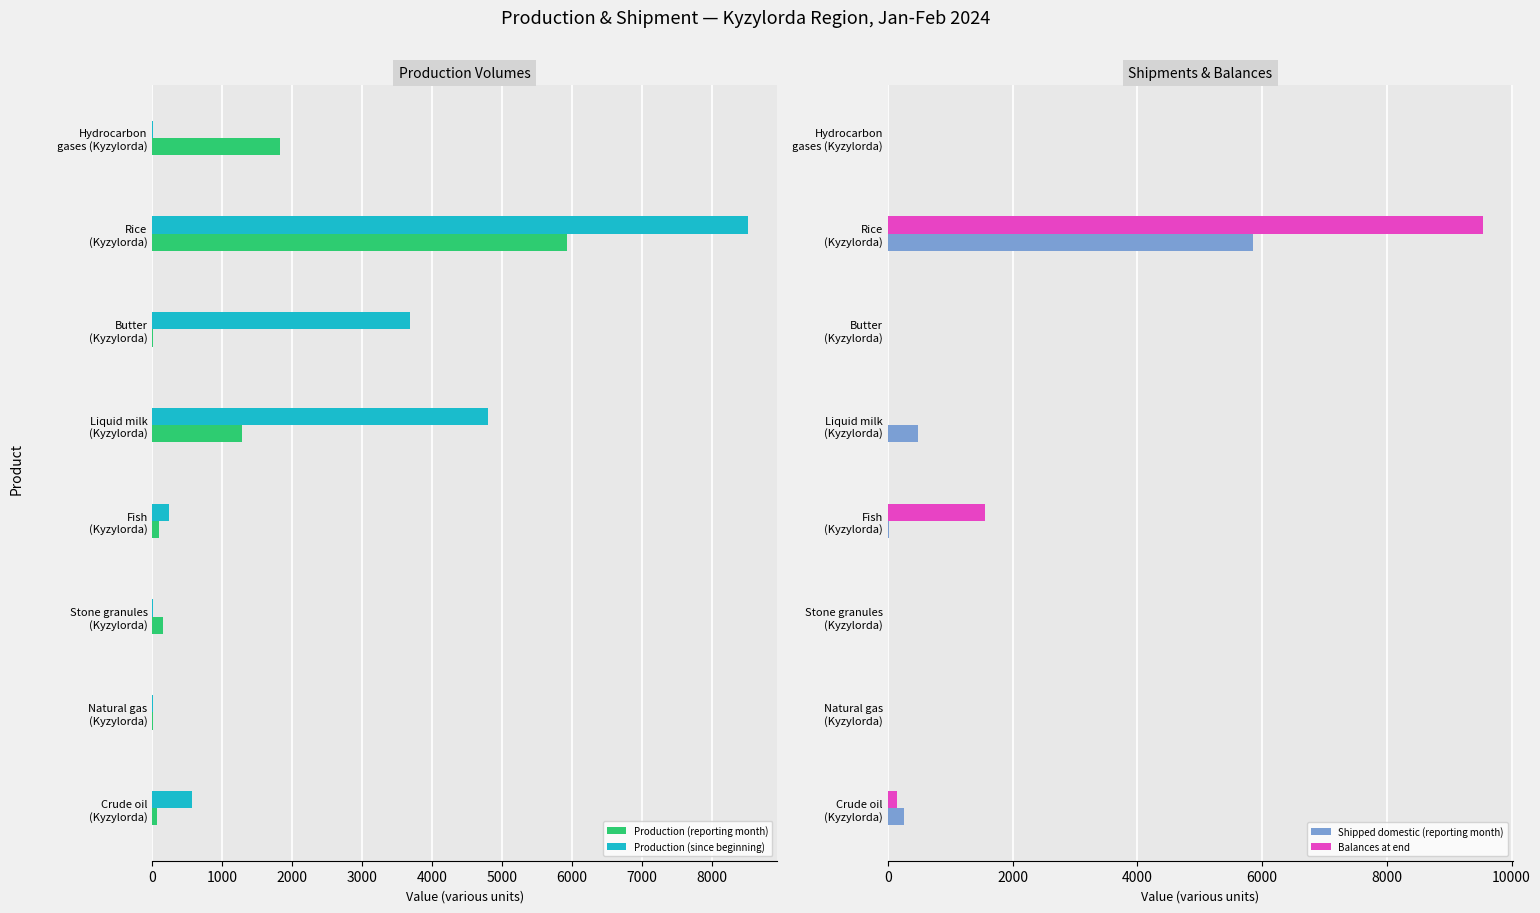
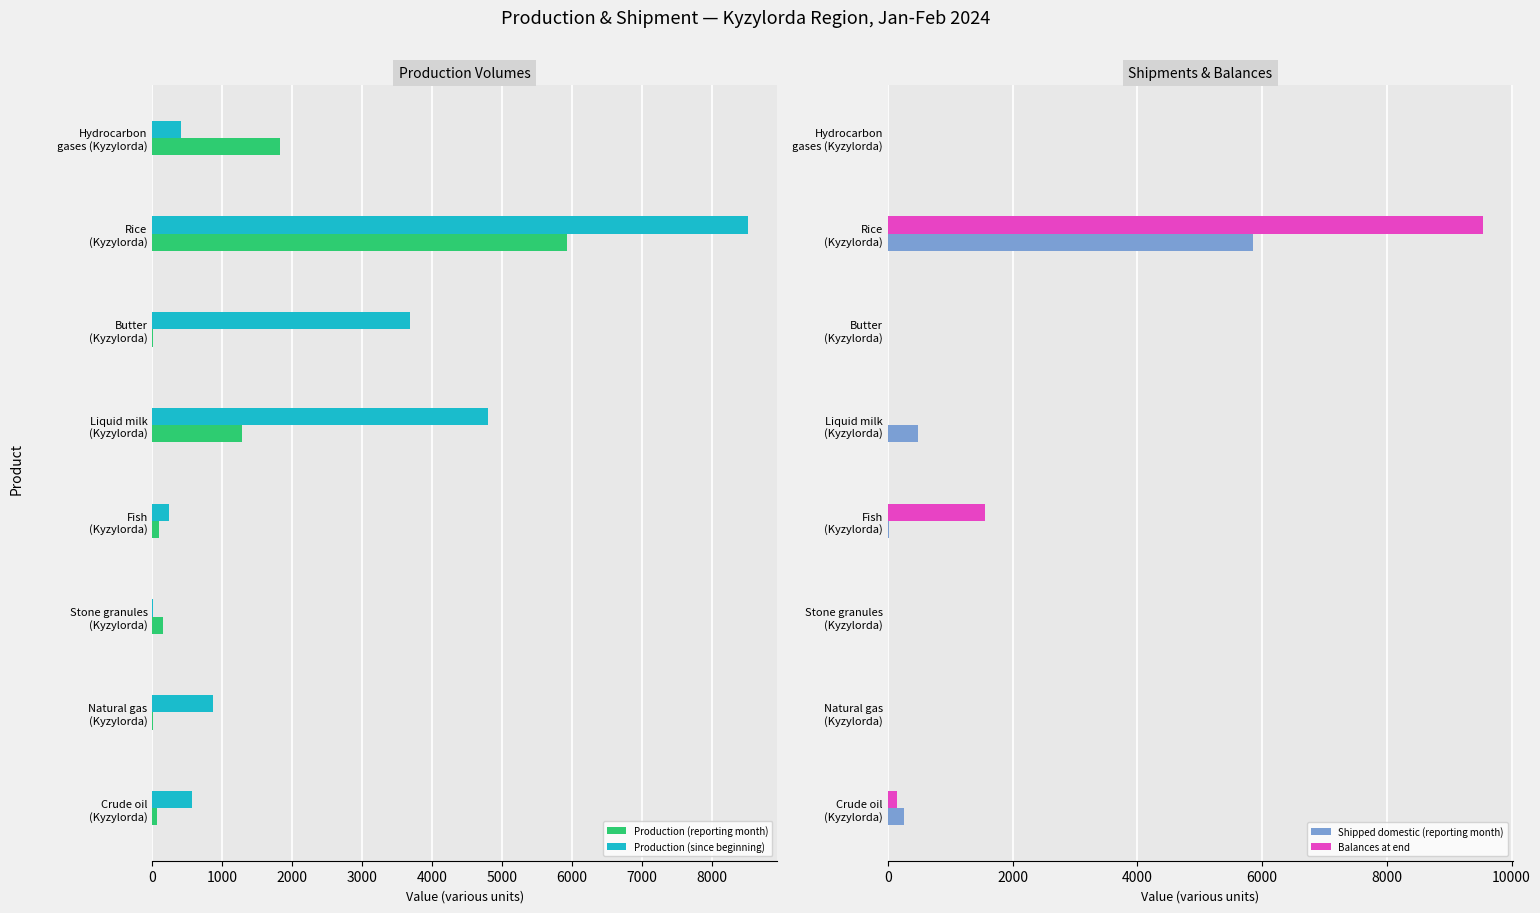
Production Volumes, Production (since beginning), Hydrocarbon gases (Kyzylorda): 0 -> 400
Production Volumes, Production (since beginning), Natural gas (Kyzylorda): 0 -> 900
